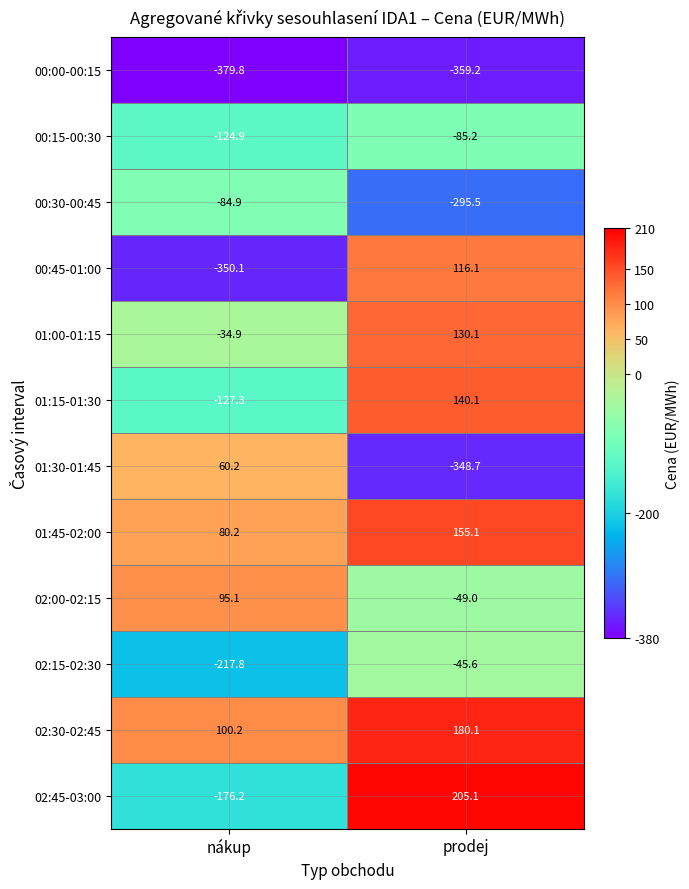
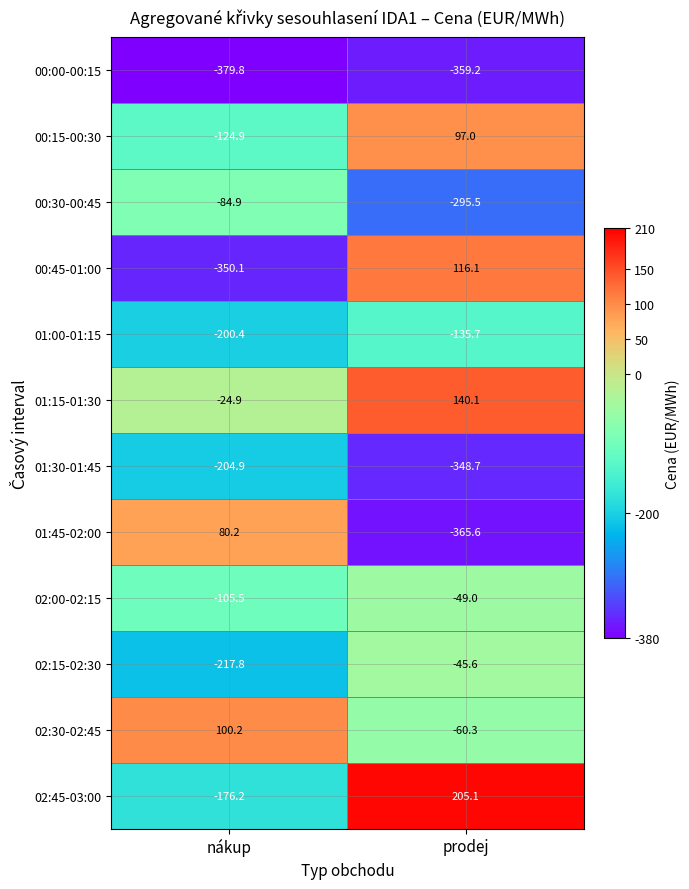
00:15-00:30, prodej: -85.2 -> 97.0
01:00-01:15, nákup: -34.9 -> -200.4
01:00-01:15, prodej: 130.1 -> -135.7
01:15-01:30, nákup: -127.3 -> -24.9
01:30-01:45, nákup: 60.2 -> -204.9
01:45-02:00, prodej: 155.1 -> -365.6
02:00-02:15, nákup: 95.1 -> -105.5
02:30-02:45, prodej: 180.1 -> -60.3
